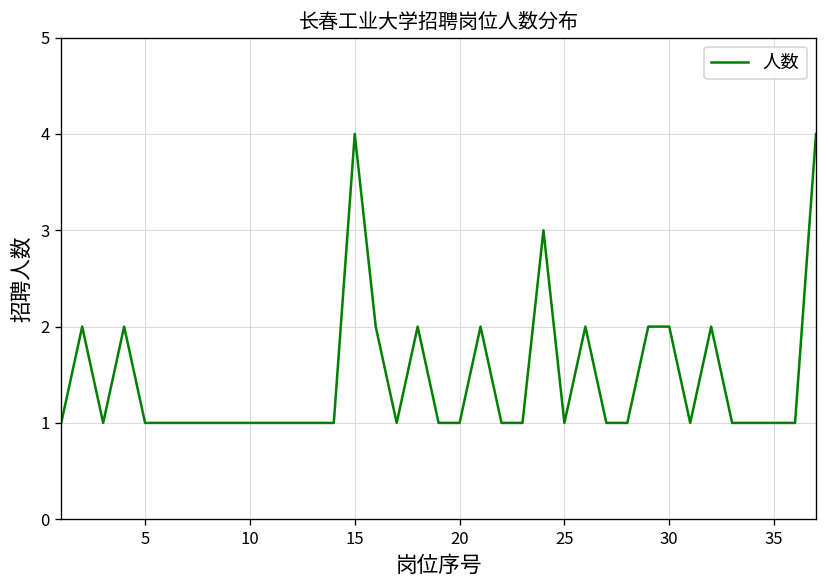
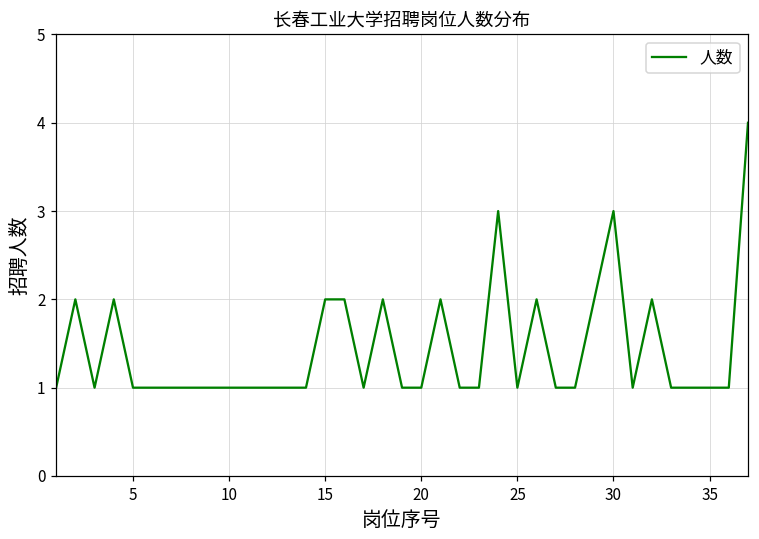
15: 4 -> 2
30: 2 -> 3
